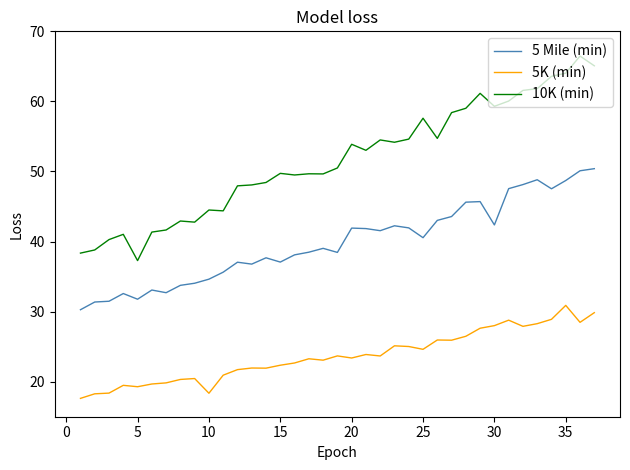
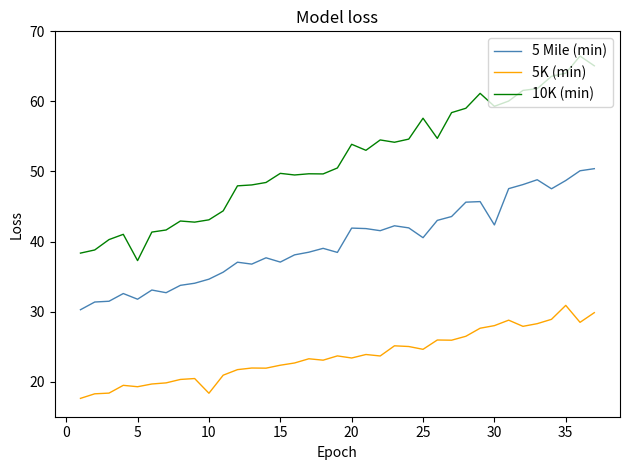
10K (min), 10: 45 -> 43
